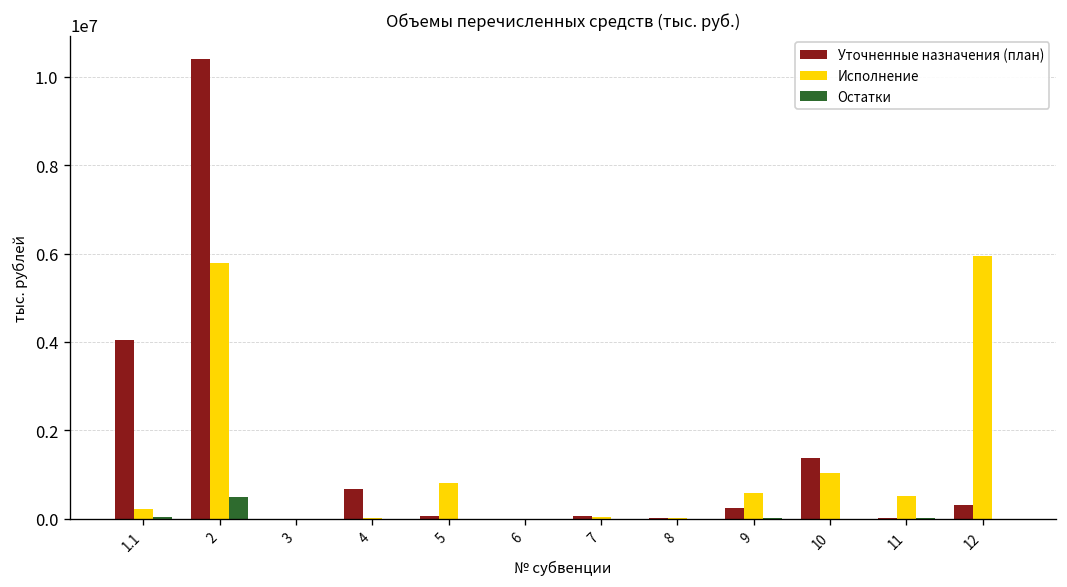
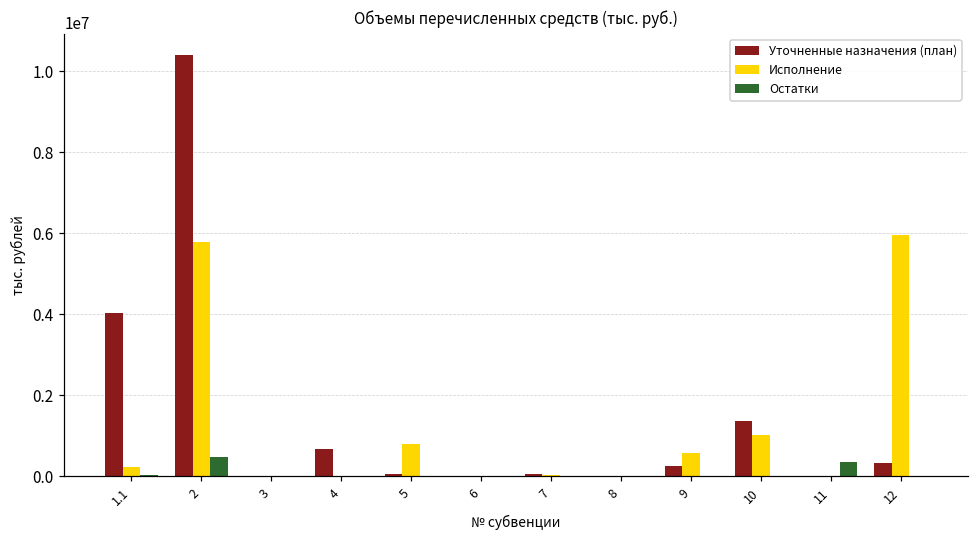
Исполнение, 11: 500000 -> 0
Остатки, 11: 0 -> 400000
